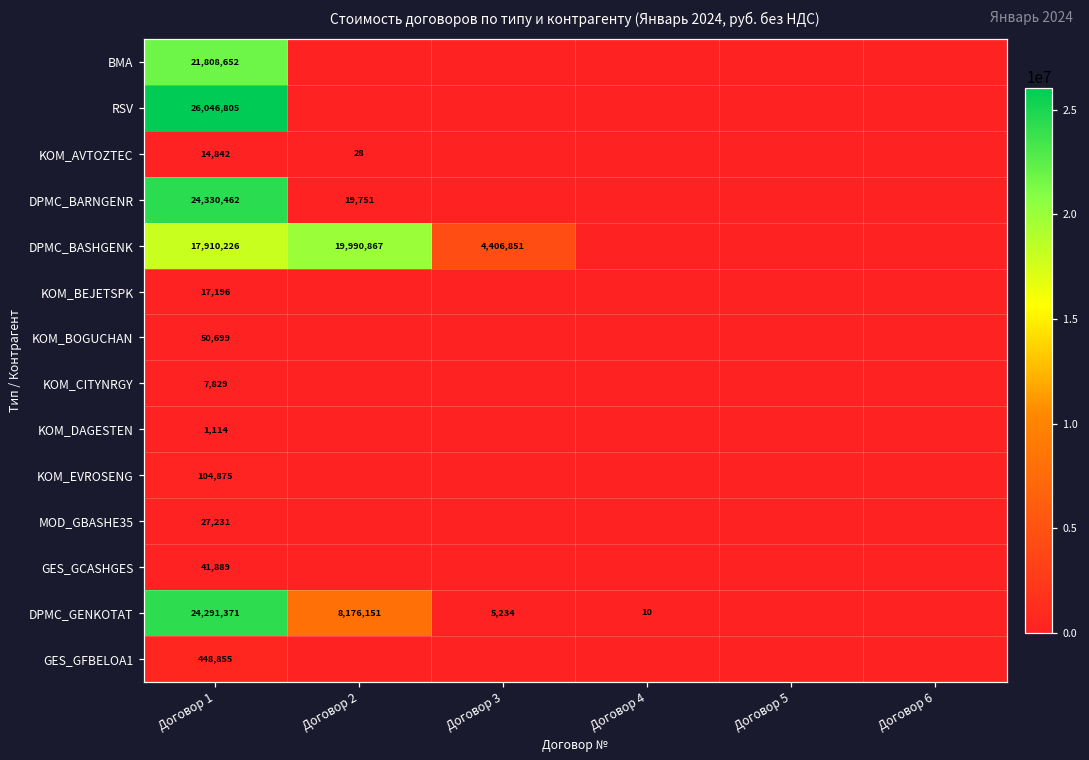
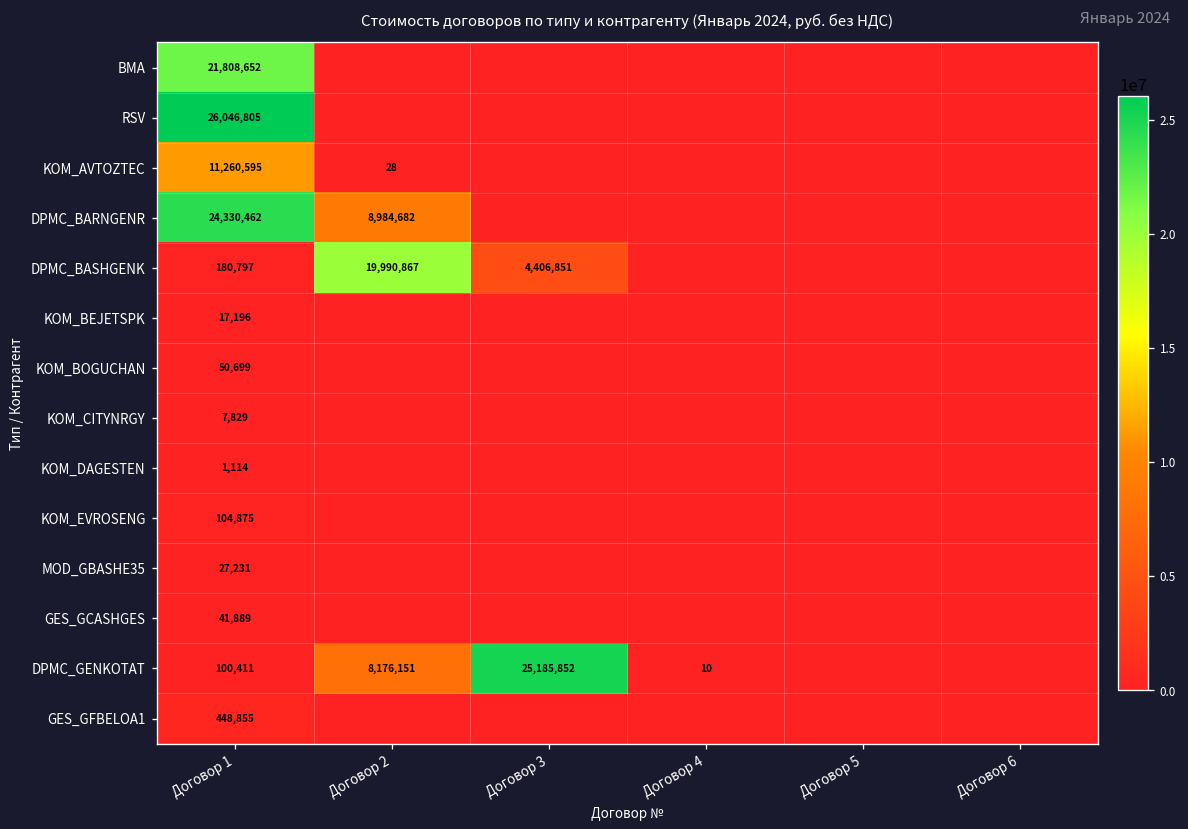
KOM_AVTOZTEC, Договор 1: 14,842 -> 11,260,595
DPMC_BARNGENR, Договор 2: 19,751 -> 8,984,682
DPMC_BASHGENK, Договор 1: 17,910,226 -> 180,797
DPMC_GENKOTAT, Договор 1: 24,291,371 -> 100,411
DPMC_GENKOTAT, Договор 3: 5,234 -> 25,185,852
